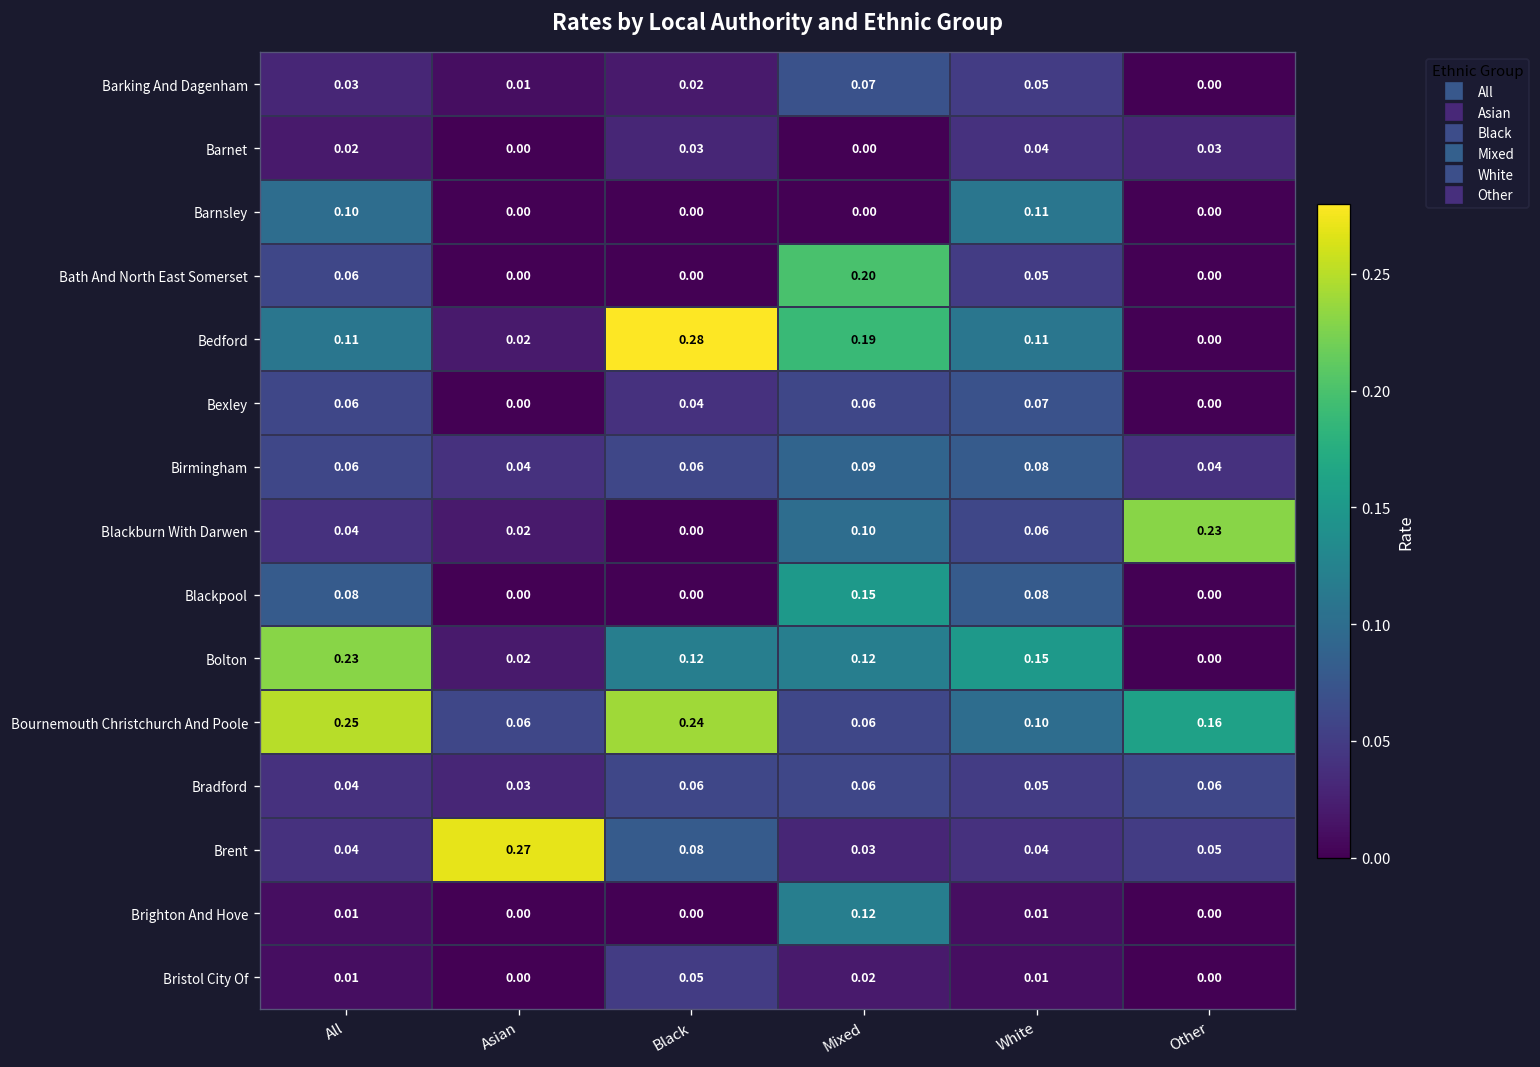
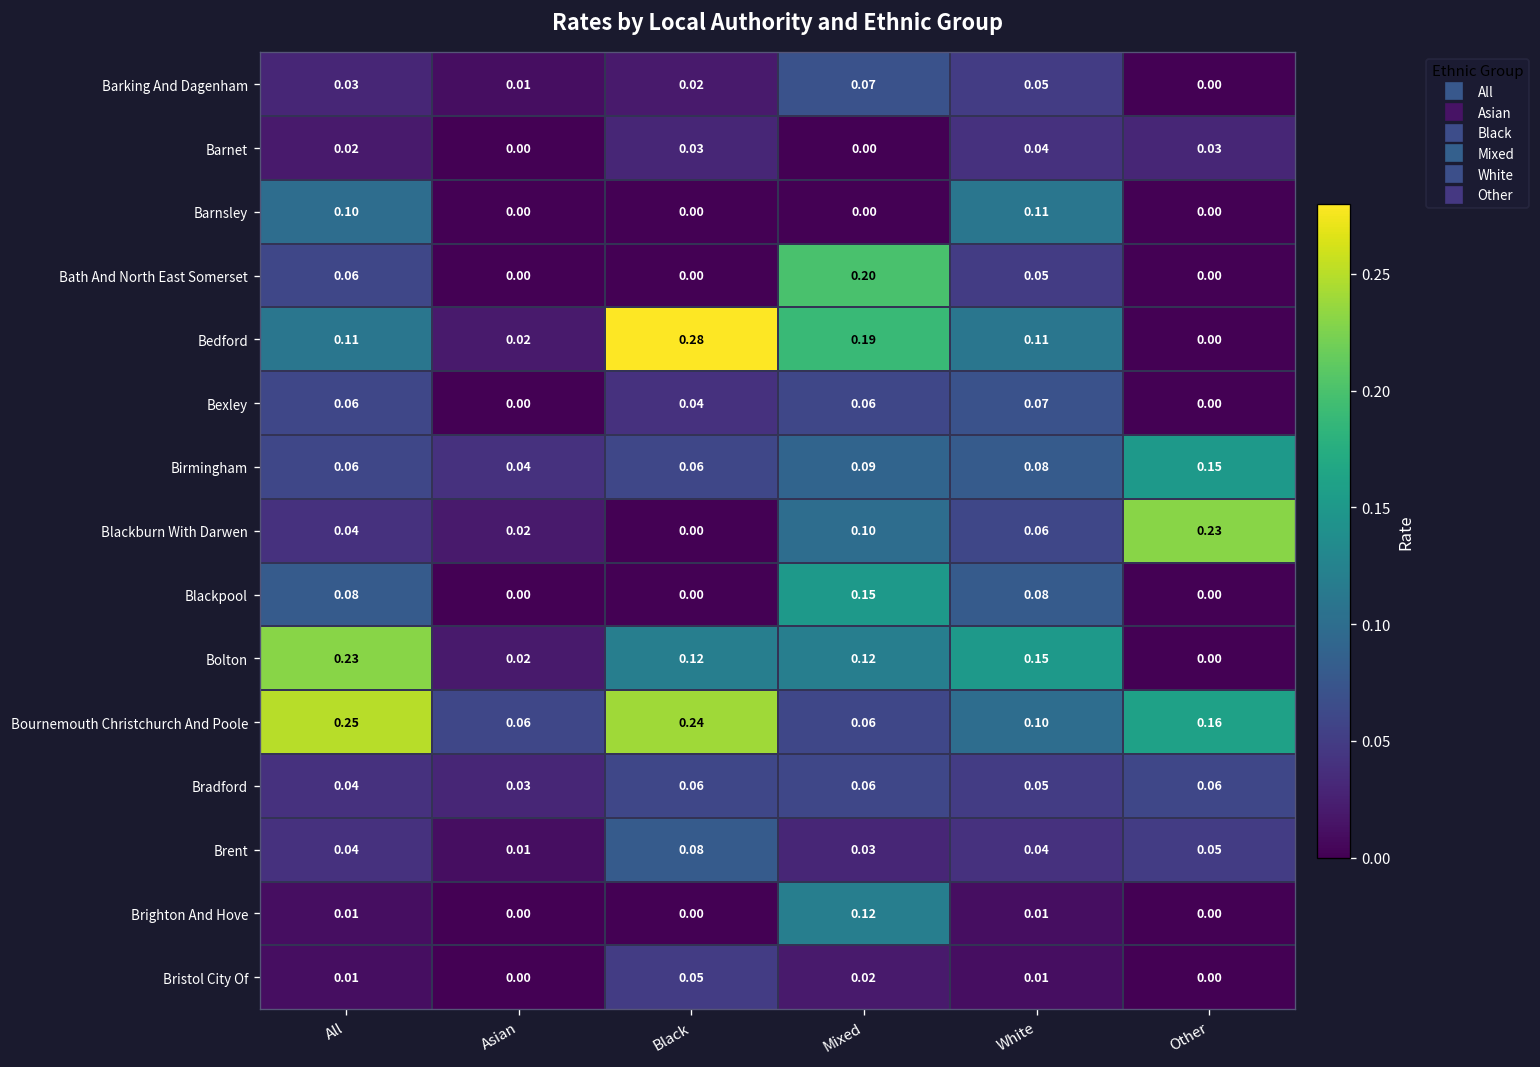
Birmingham, Other: 0.04 -> 0.15
Brent, Asian: 0.27 -> 0.01
